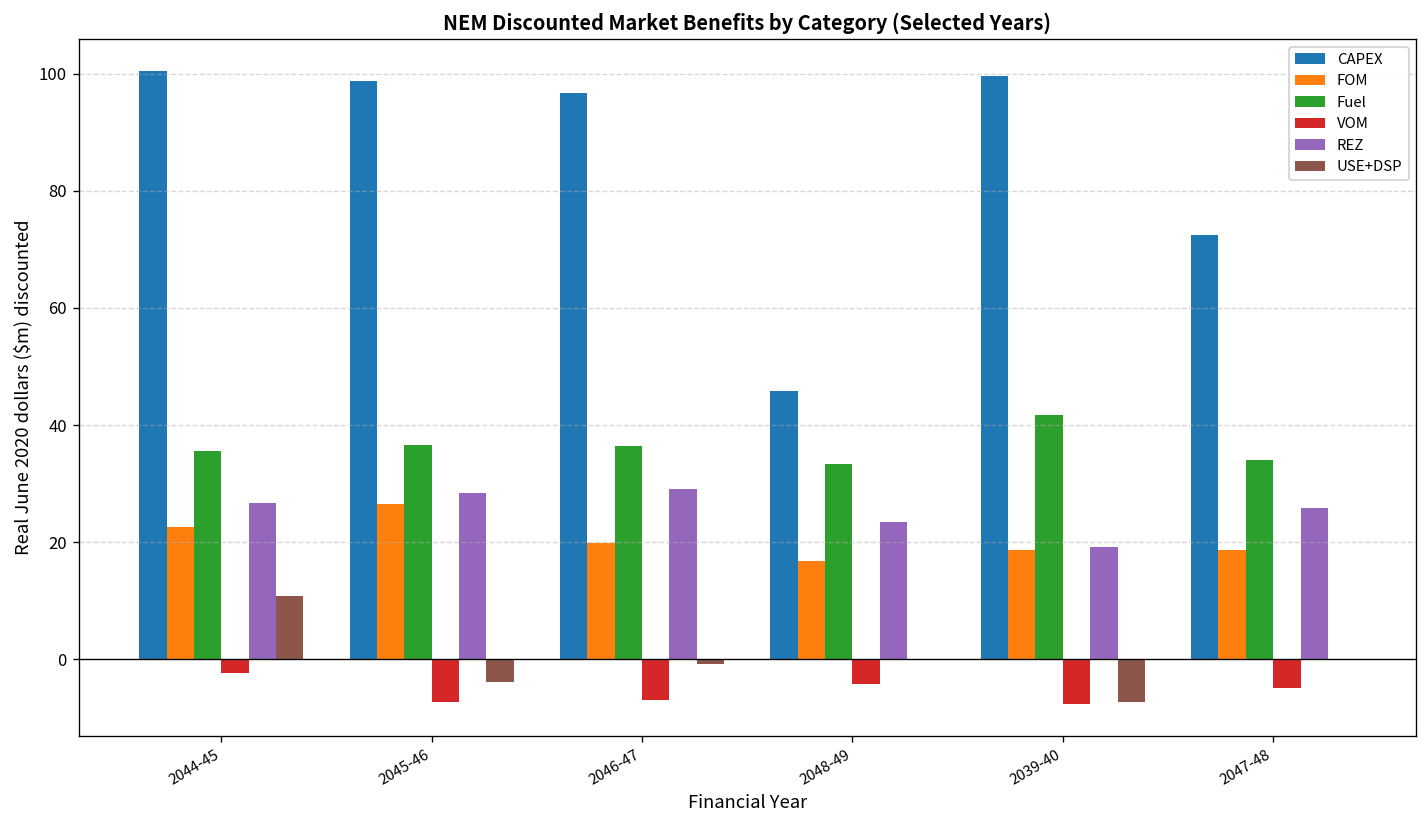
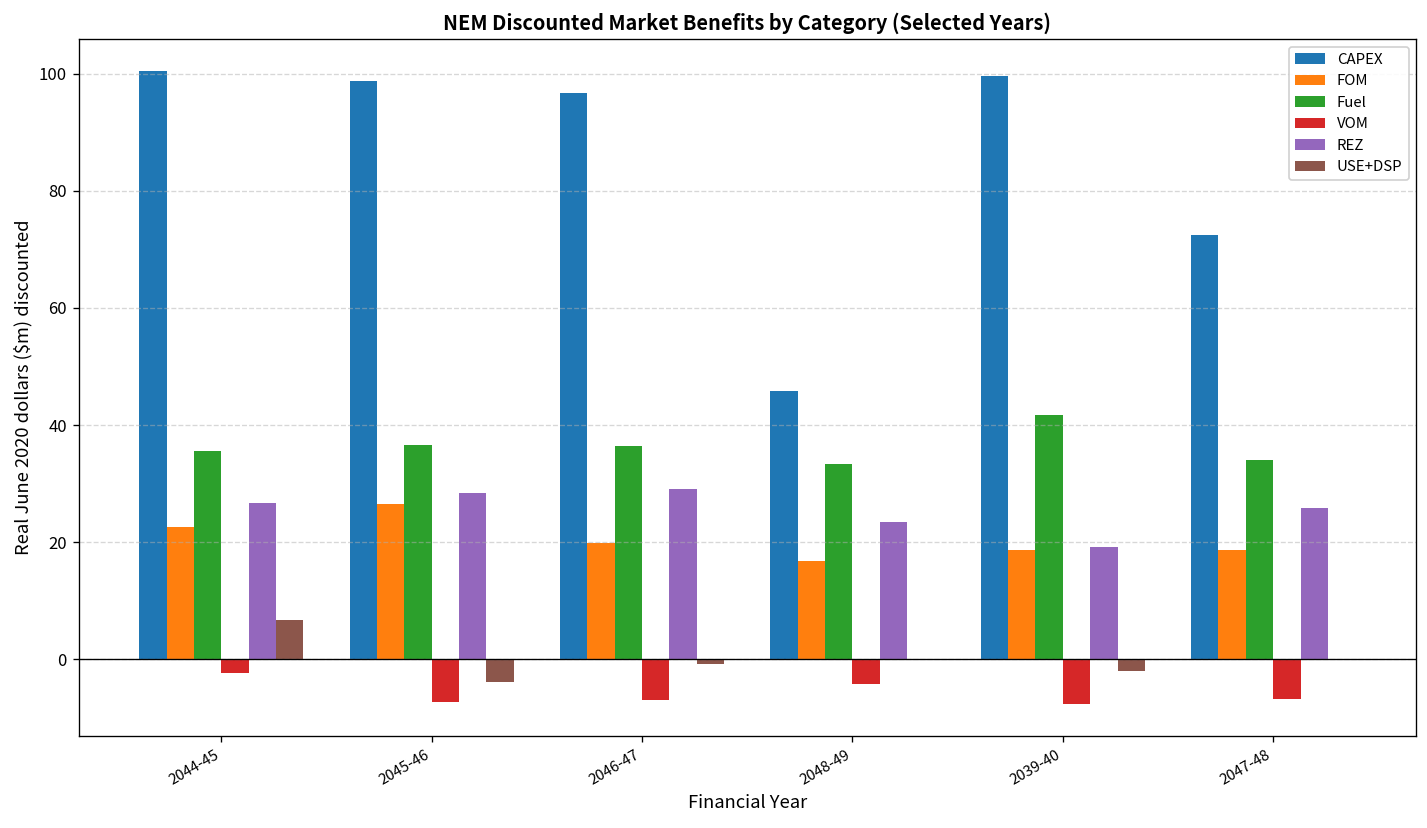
USE+DSP, 2044-45: 11 -> 7
USE+DSP, 2039-40: -7 -> -2
VOM, 2047-48: -5 -> -7
